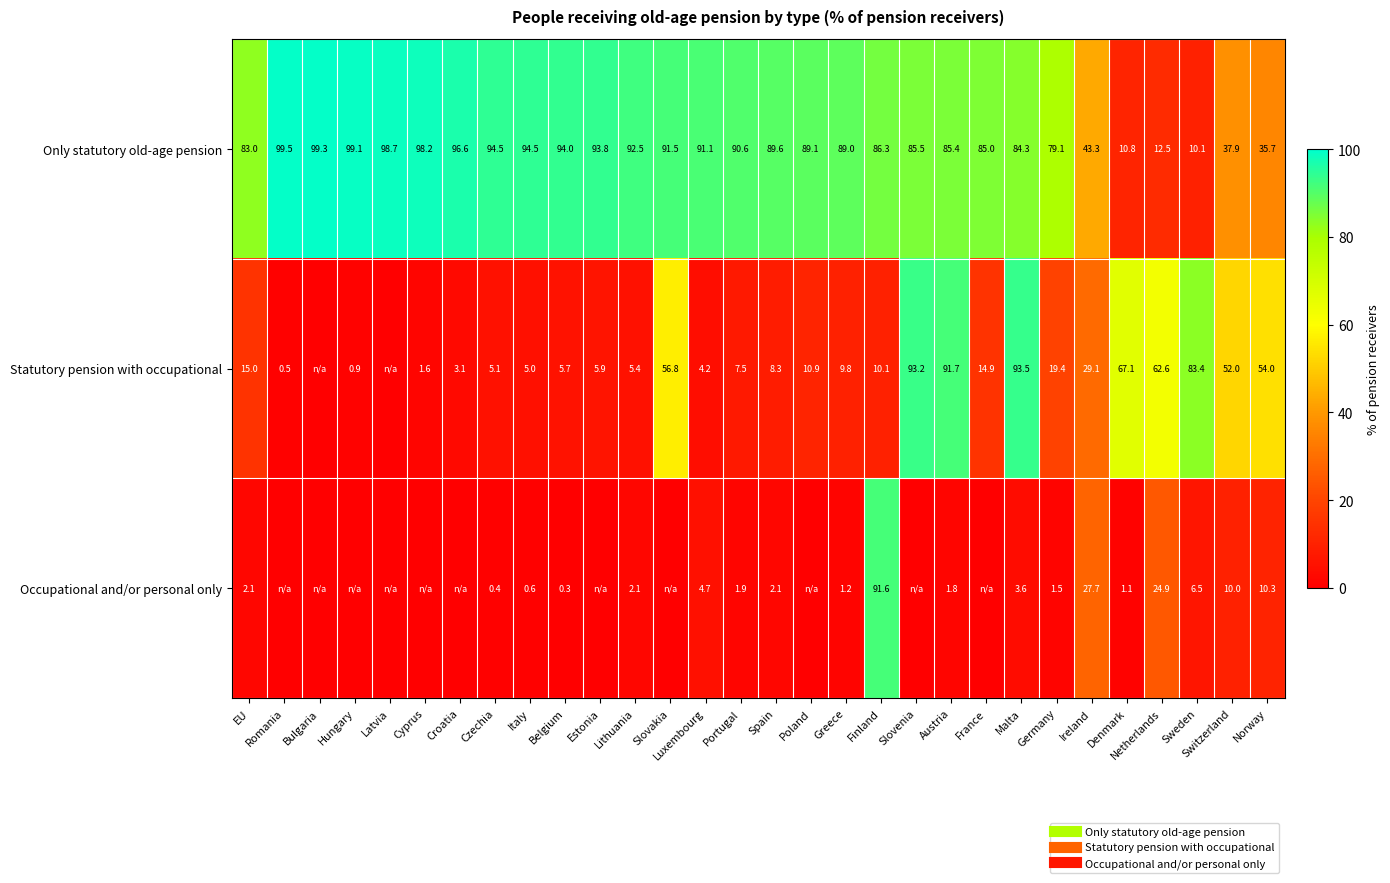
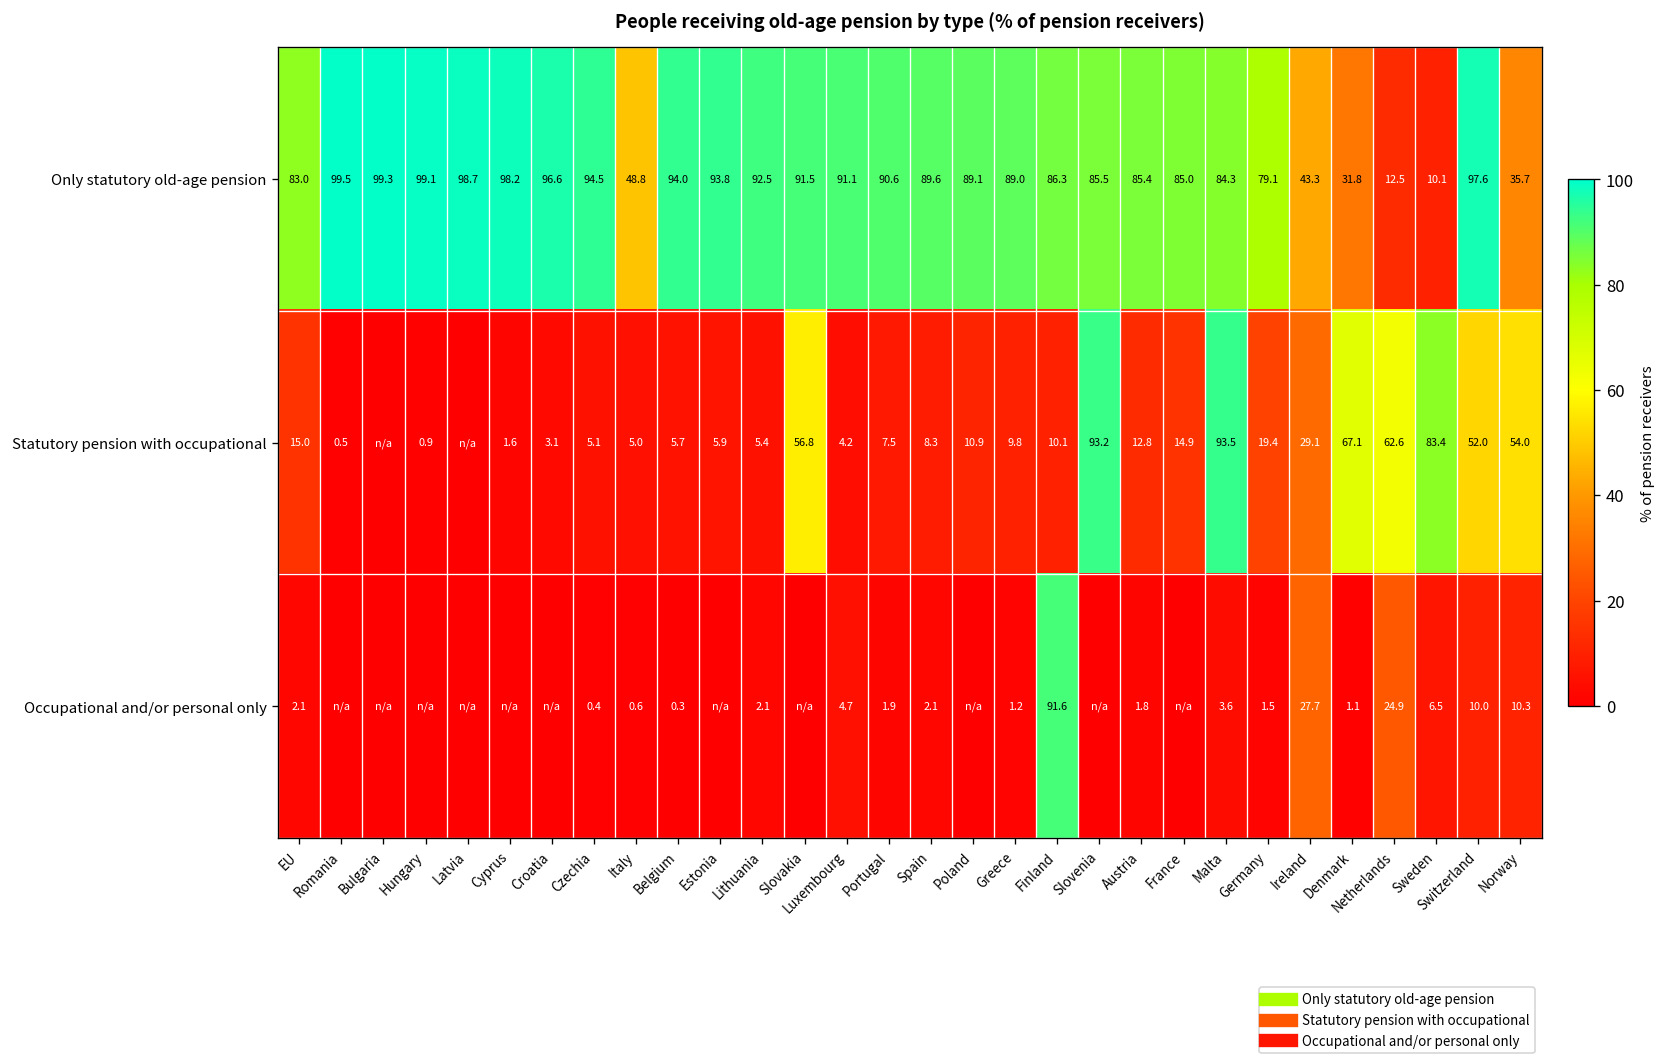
Only statutory old-age pension, Italy: 94.5 -> 48.8
Only statutory old-age pension, Denmark: 10.8 -> 31.8
Only statutory old-age pension, Switzerland: 37.9 -> 97.6
Statutory pension with occupational, Austria: 91.7 -> 12.8
